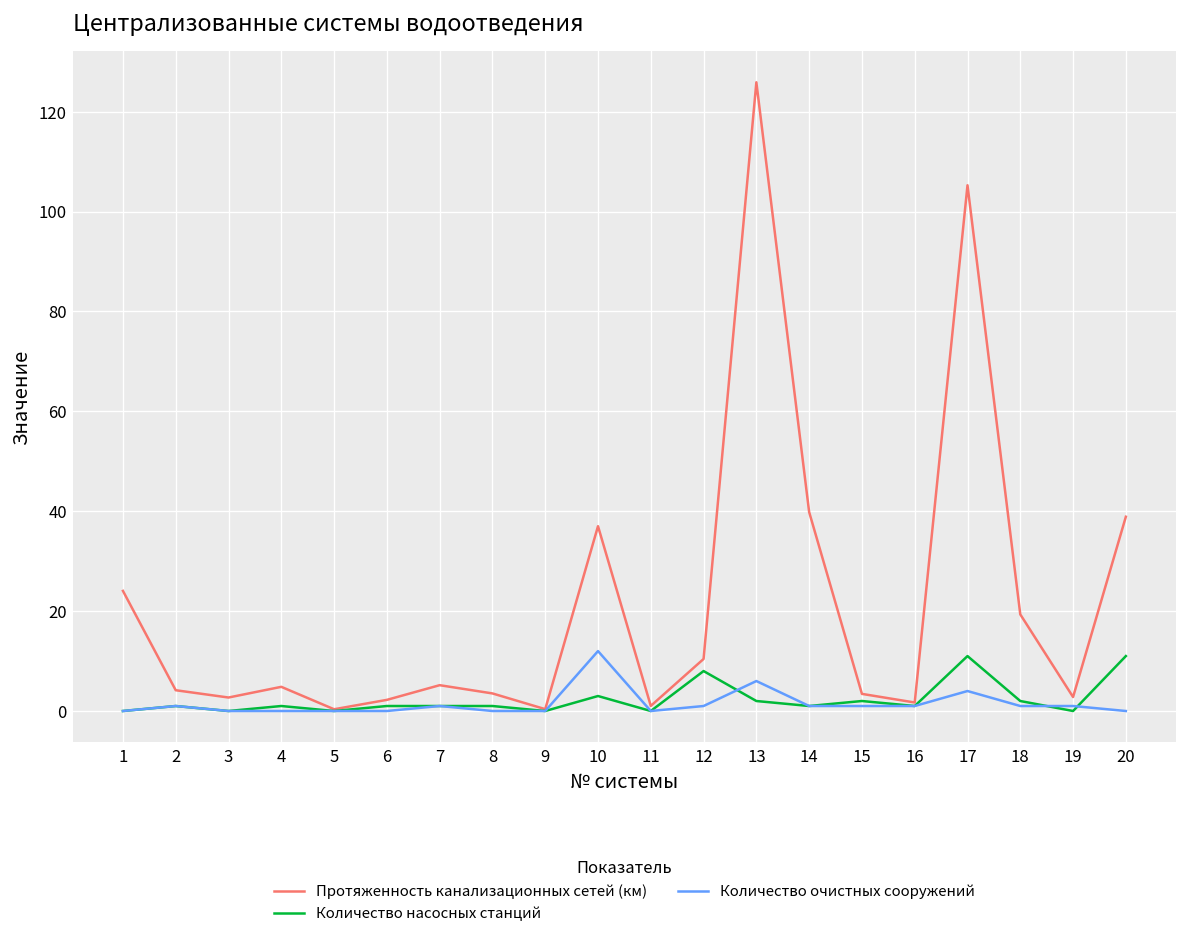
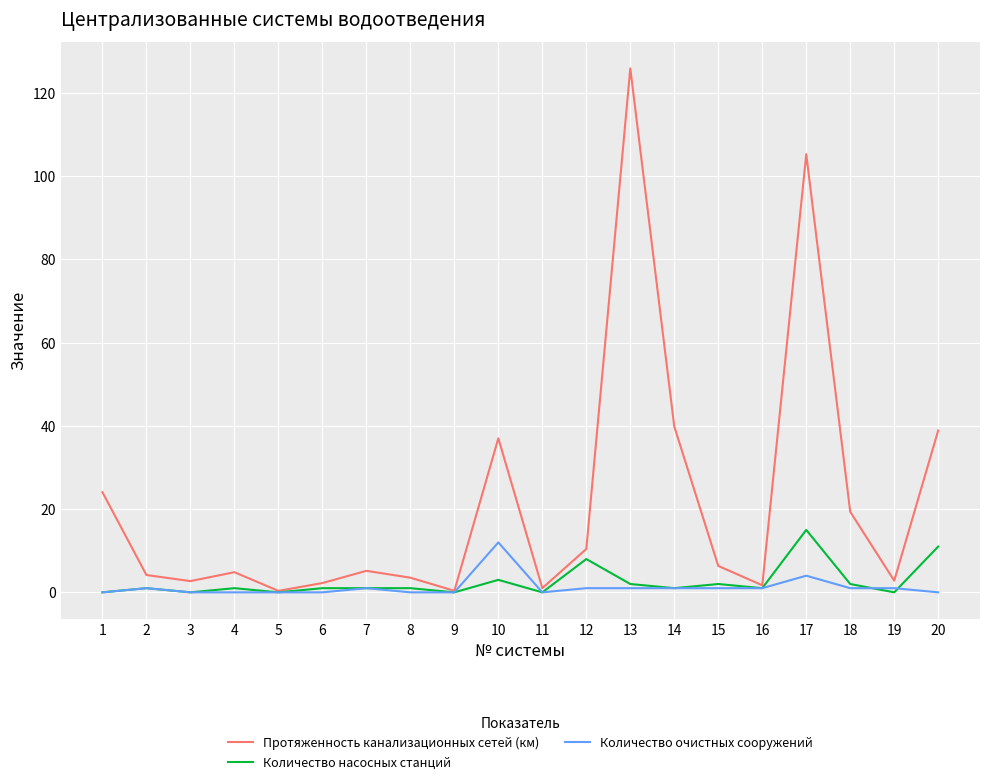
Количество очистных сооружений, 13: 6 -> 1
Протяженность канализационных сетей (км), 15: 3 -> 6
Количество насосных станций, 17: 11 -> 15
